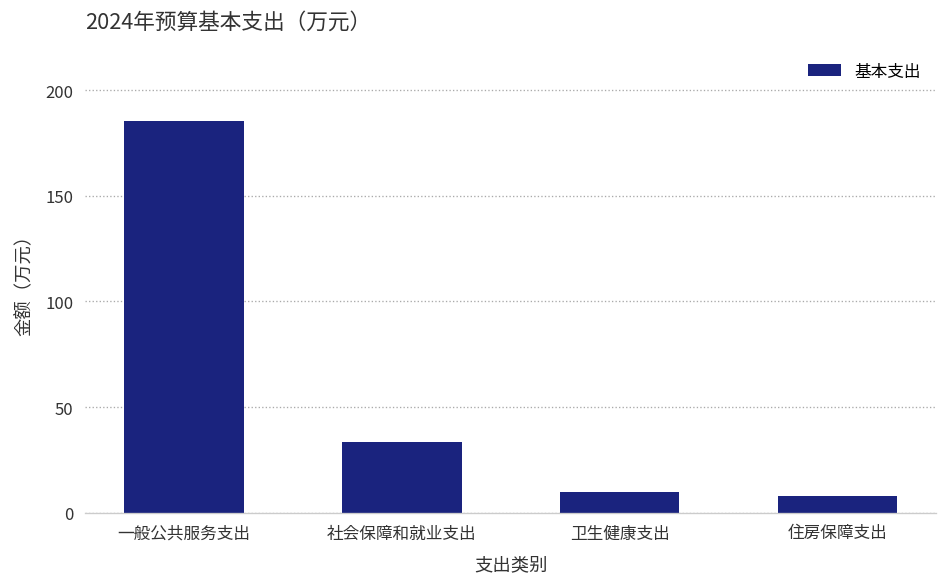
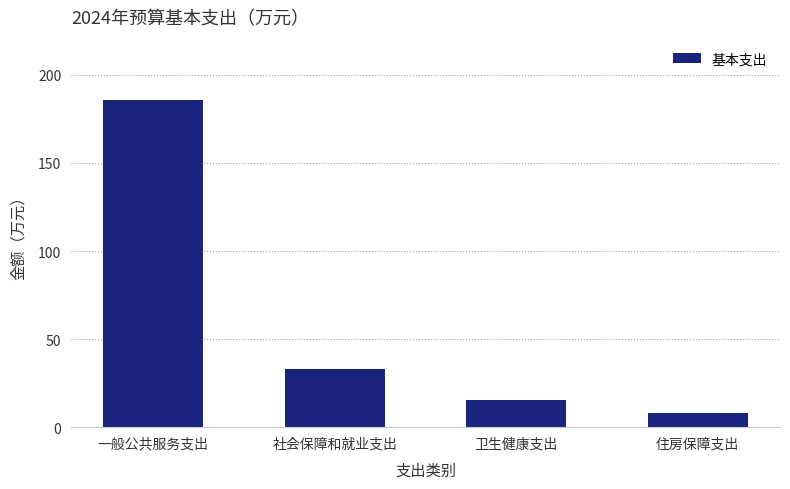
卫生健康支出: 10 -> 15
